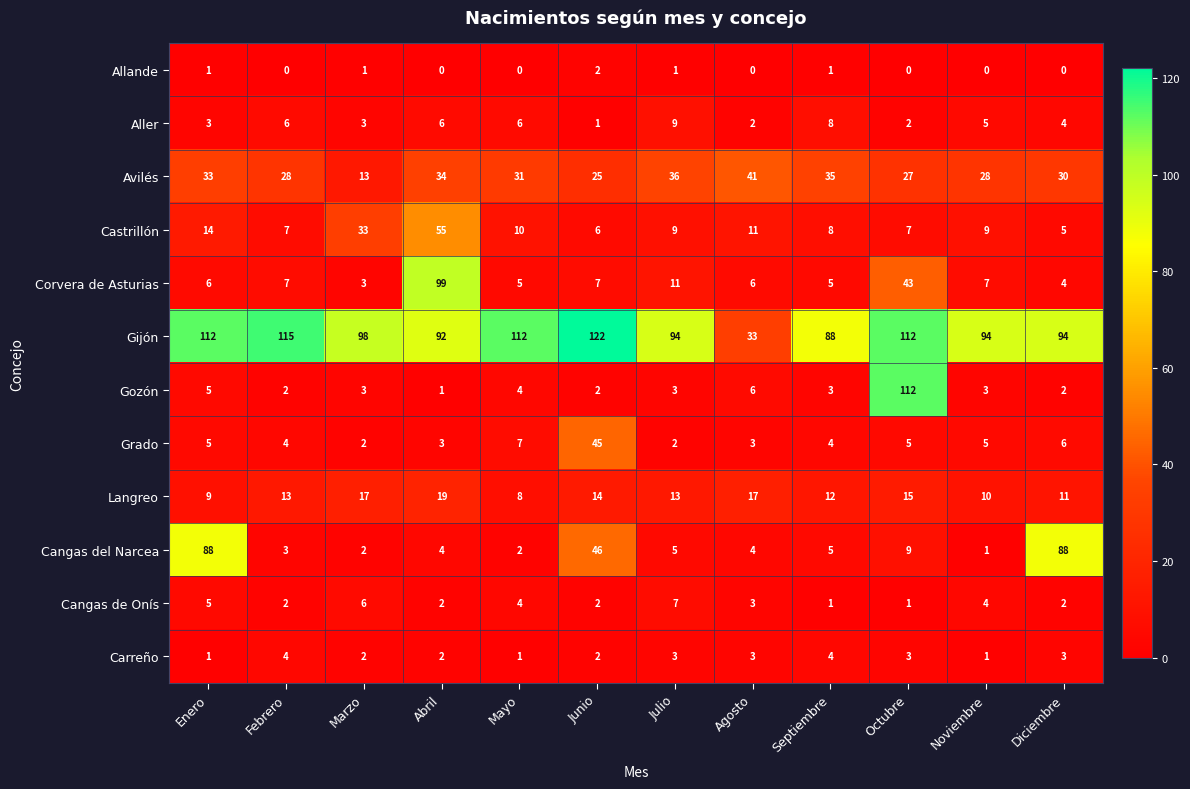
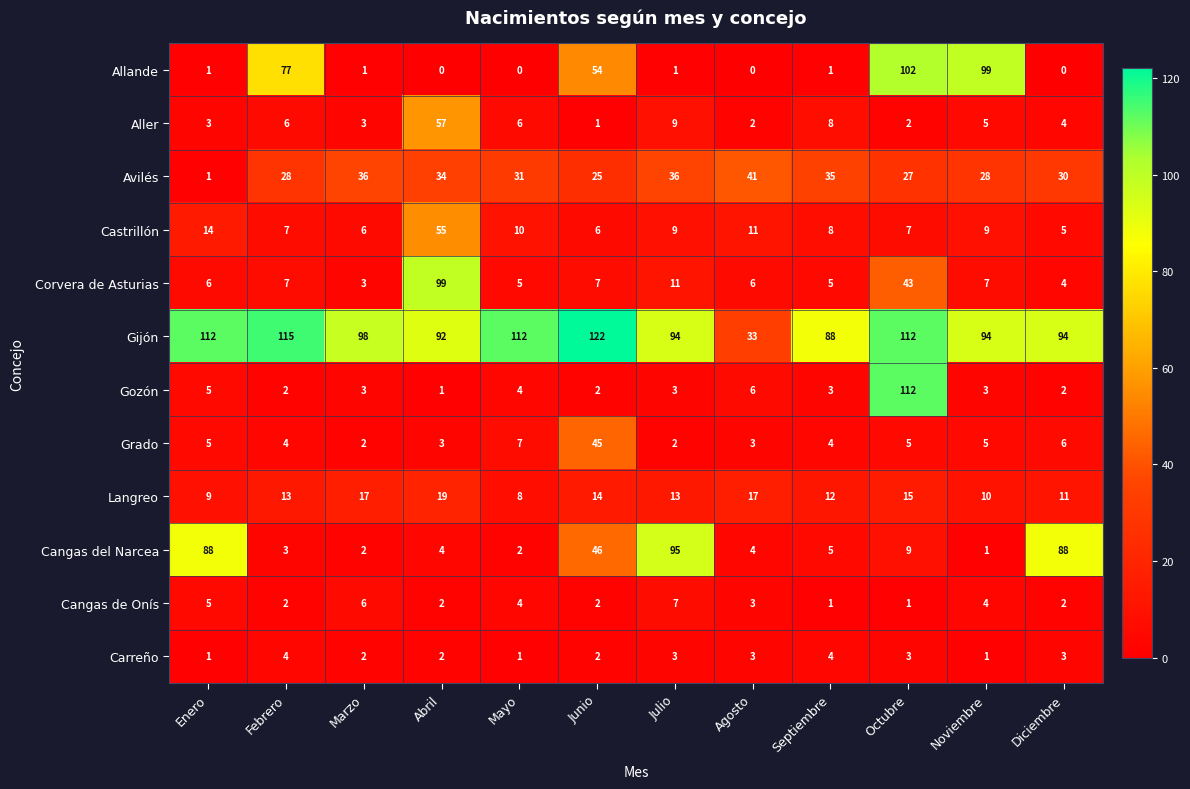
Allande, Febrero: 0 -> 77
Allande, Junio: 2 -> 54
Allande, Octubre: 0 -> 102
Allande, Noviembre: 0 -> 99
Aller, Abril: 6 -> 57
Avilés, Enero: 33 -> 1
Avilés, Marzo: 13 -> 36
Castrillón, Marzo: 33 -> 6
Cangas del Narcea, Julio: 5 -> 95
